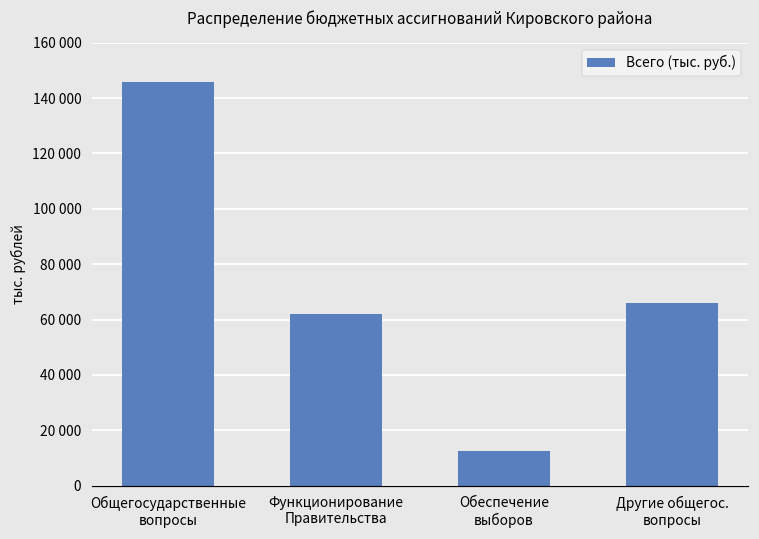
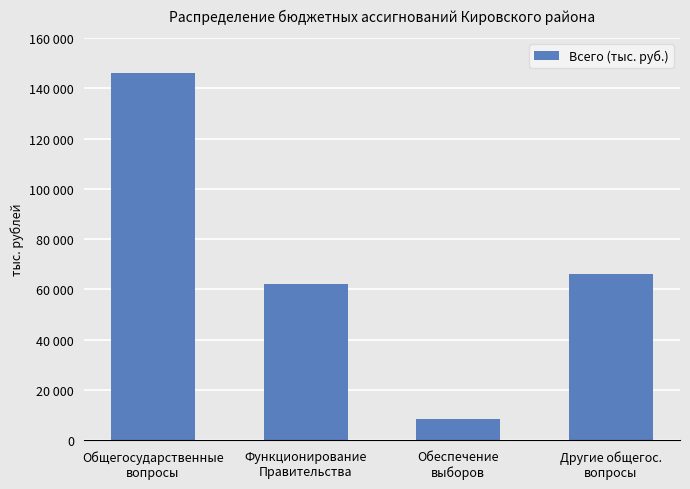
Обеспечение выборов: 12000 -> 8000
